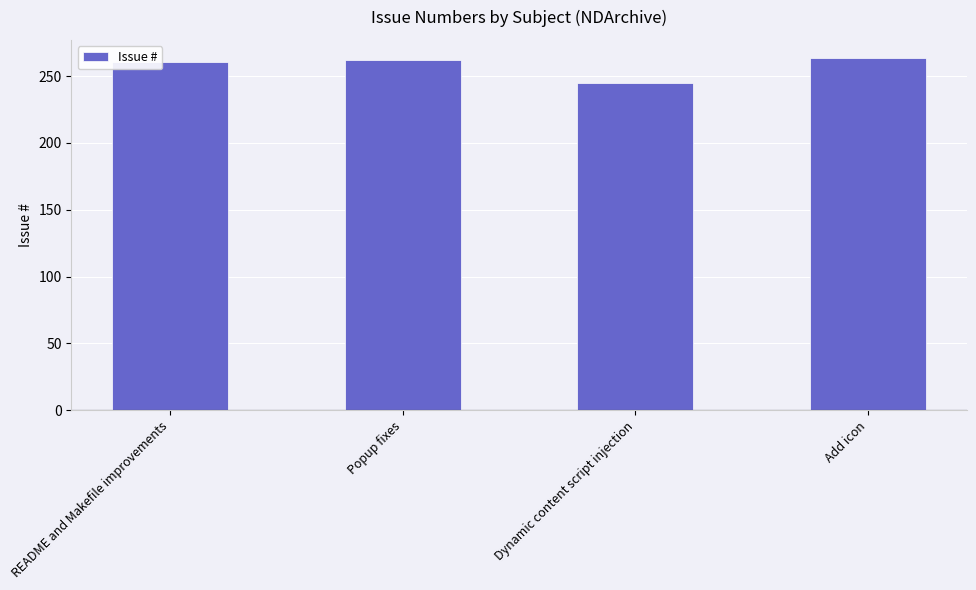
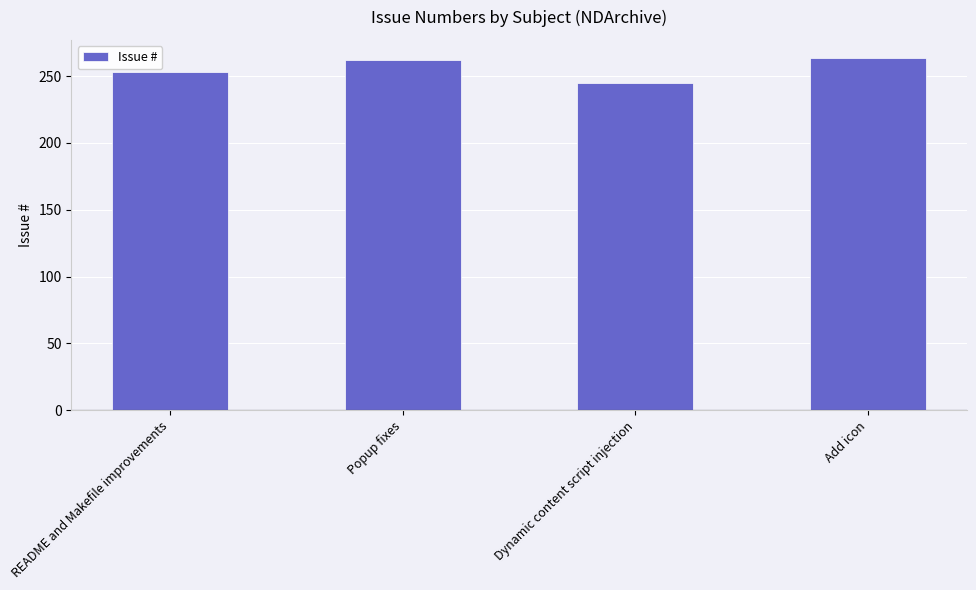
README and Makefile improvements: 261 -> 253
